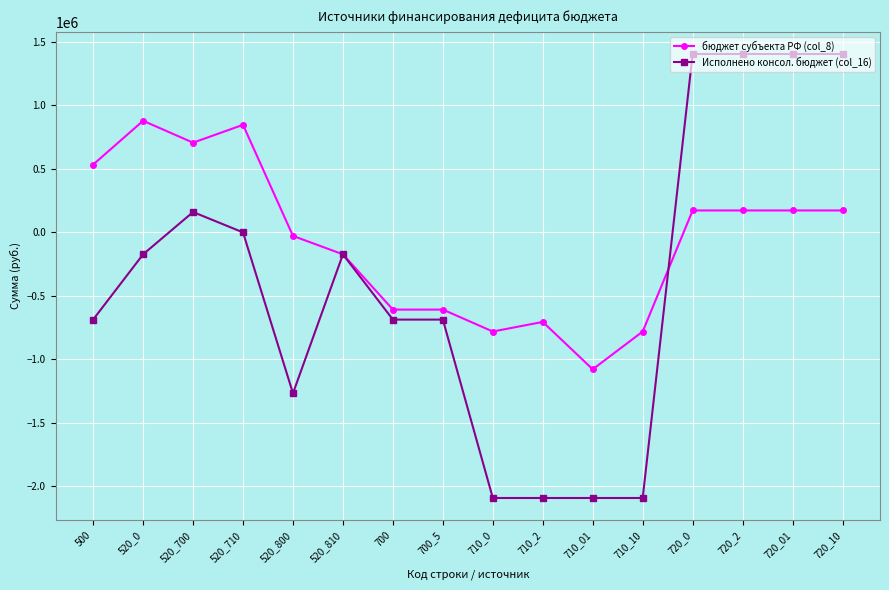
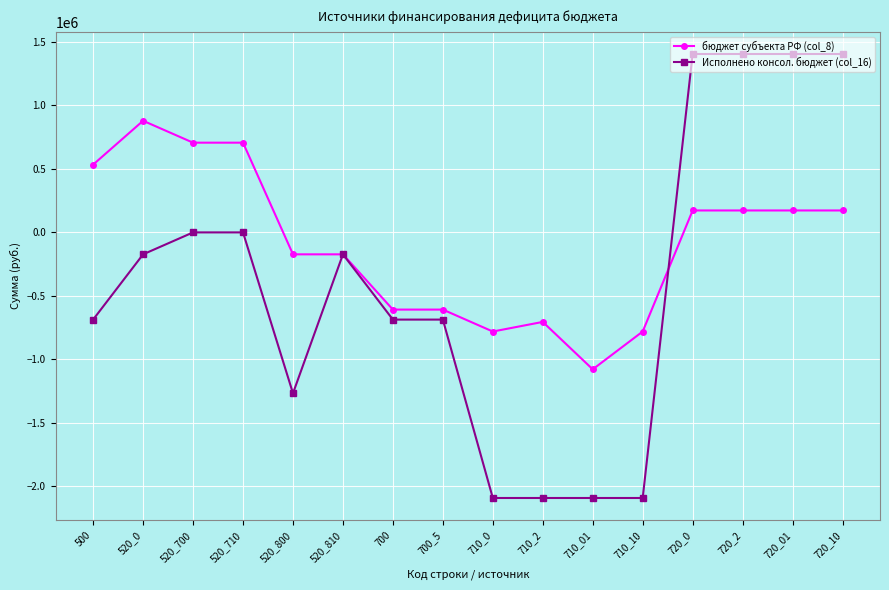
Исполнено консол. бюджет (col_16), 520_700: 160000 -> 0
бюджет субъекта РФ (col_8), 520_710: 850000 -> 710000
бюджет субъекта РФ (col_8), 520_800: -30000 -> -170000
